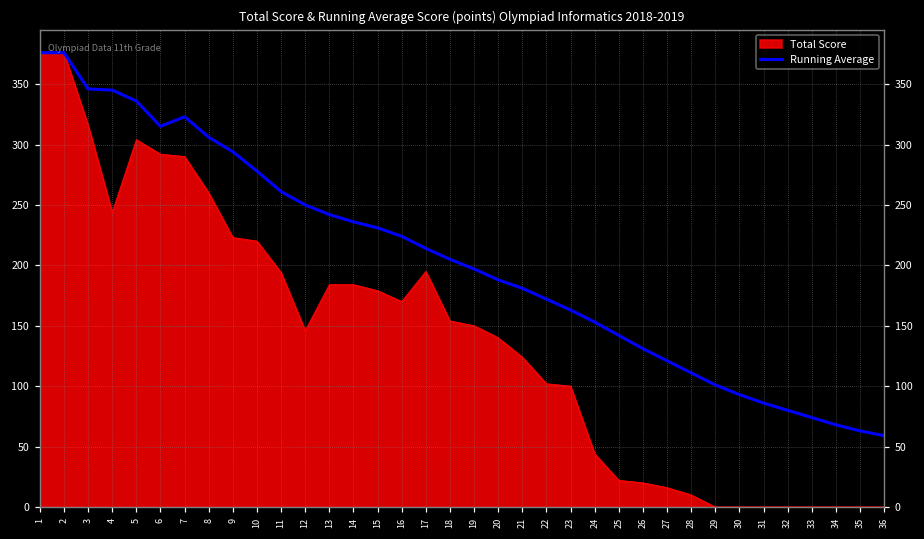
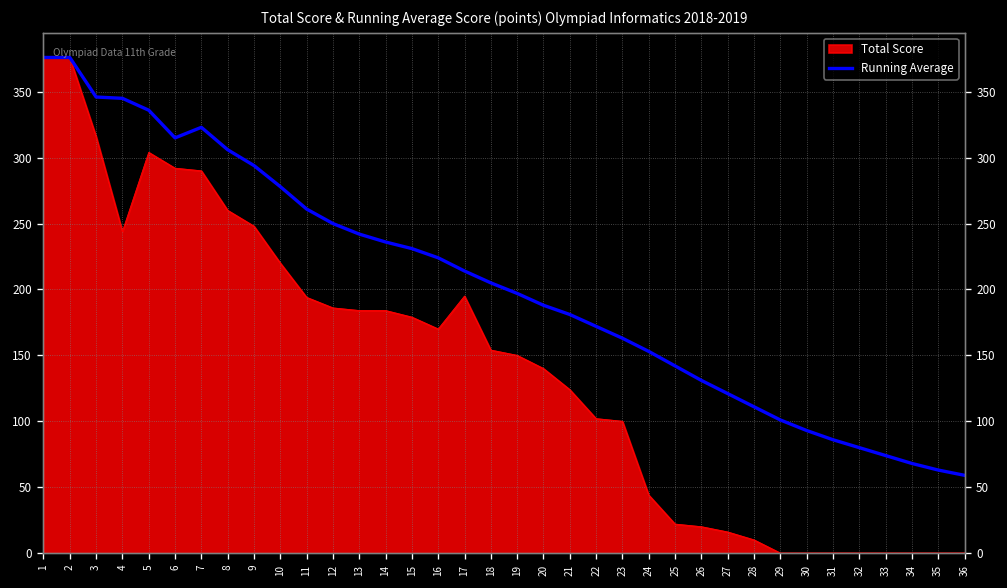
Total Score, 9: 223 -> 248
Total Score, 12: 146 -> 186
